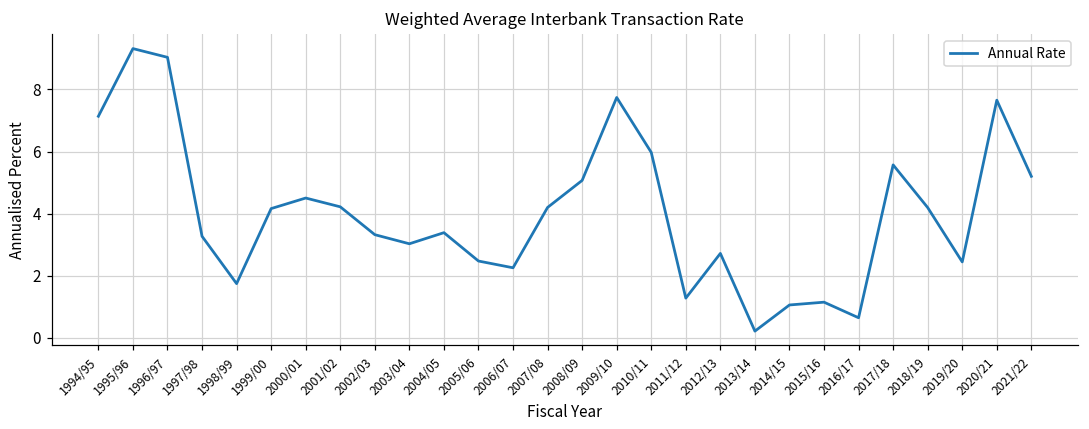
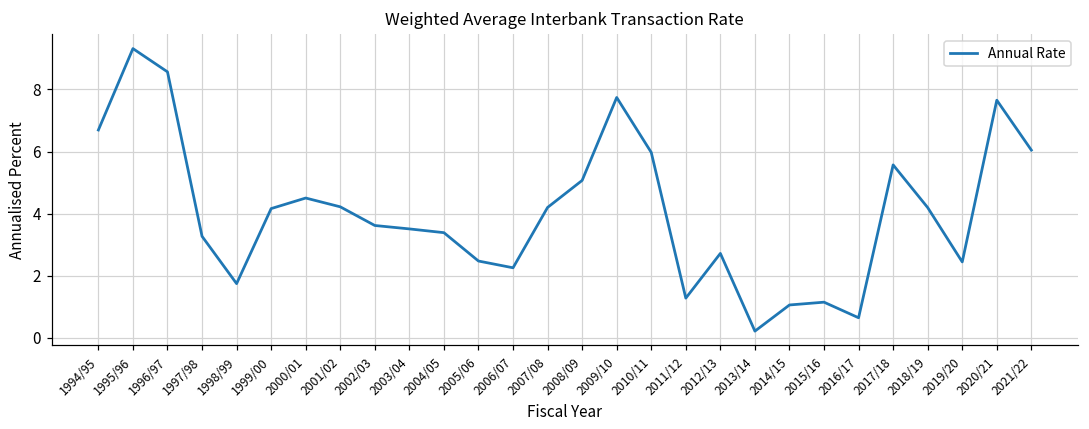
1994/95: 7.1 -> 6.7
1996/97: 9.0 -> 8.6
2002/03: 3.3 -> 3.6
2003/04: 3.0 -> 3.5
2021/22: 5.2 -> 6.0
